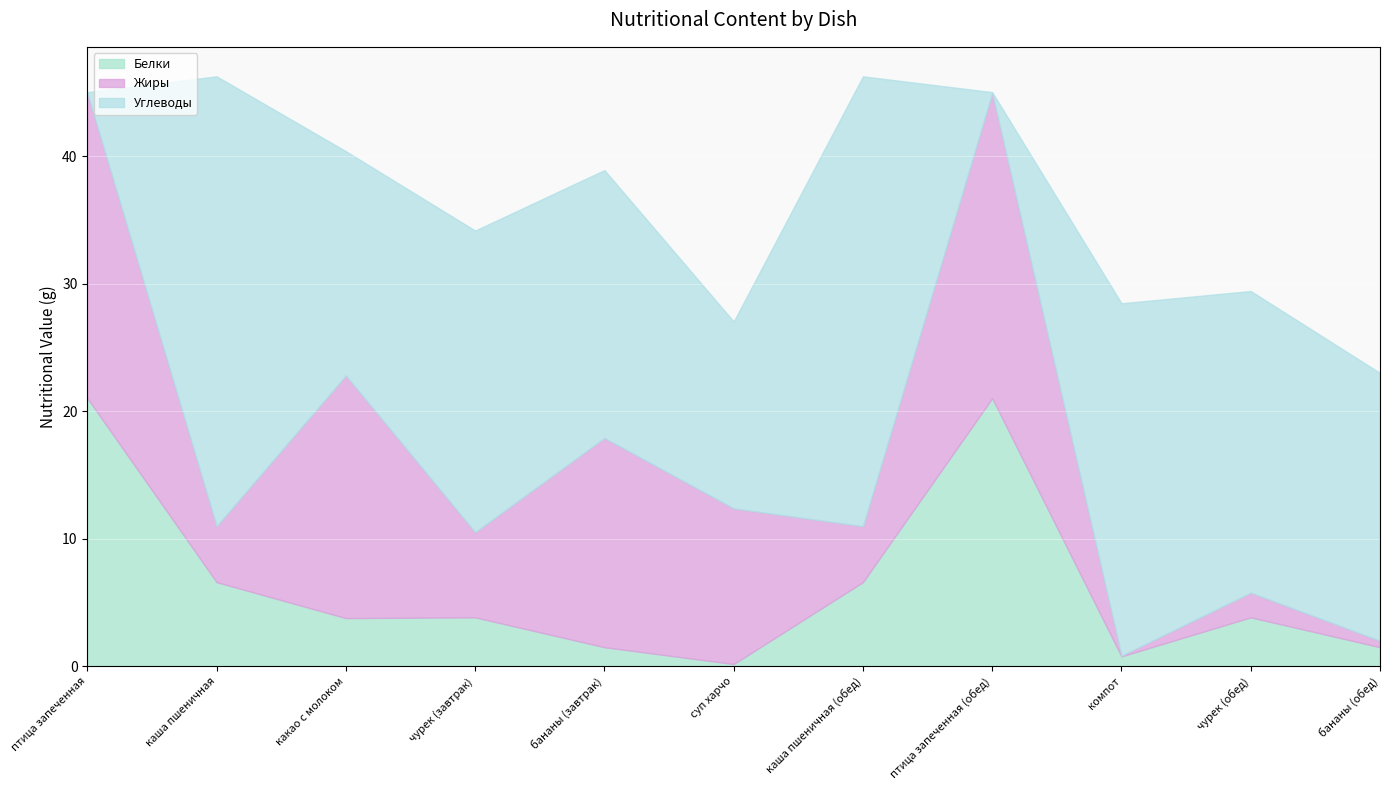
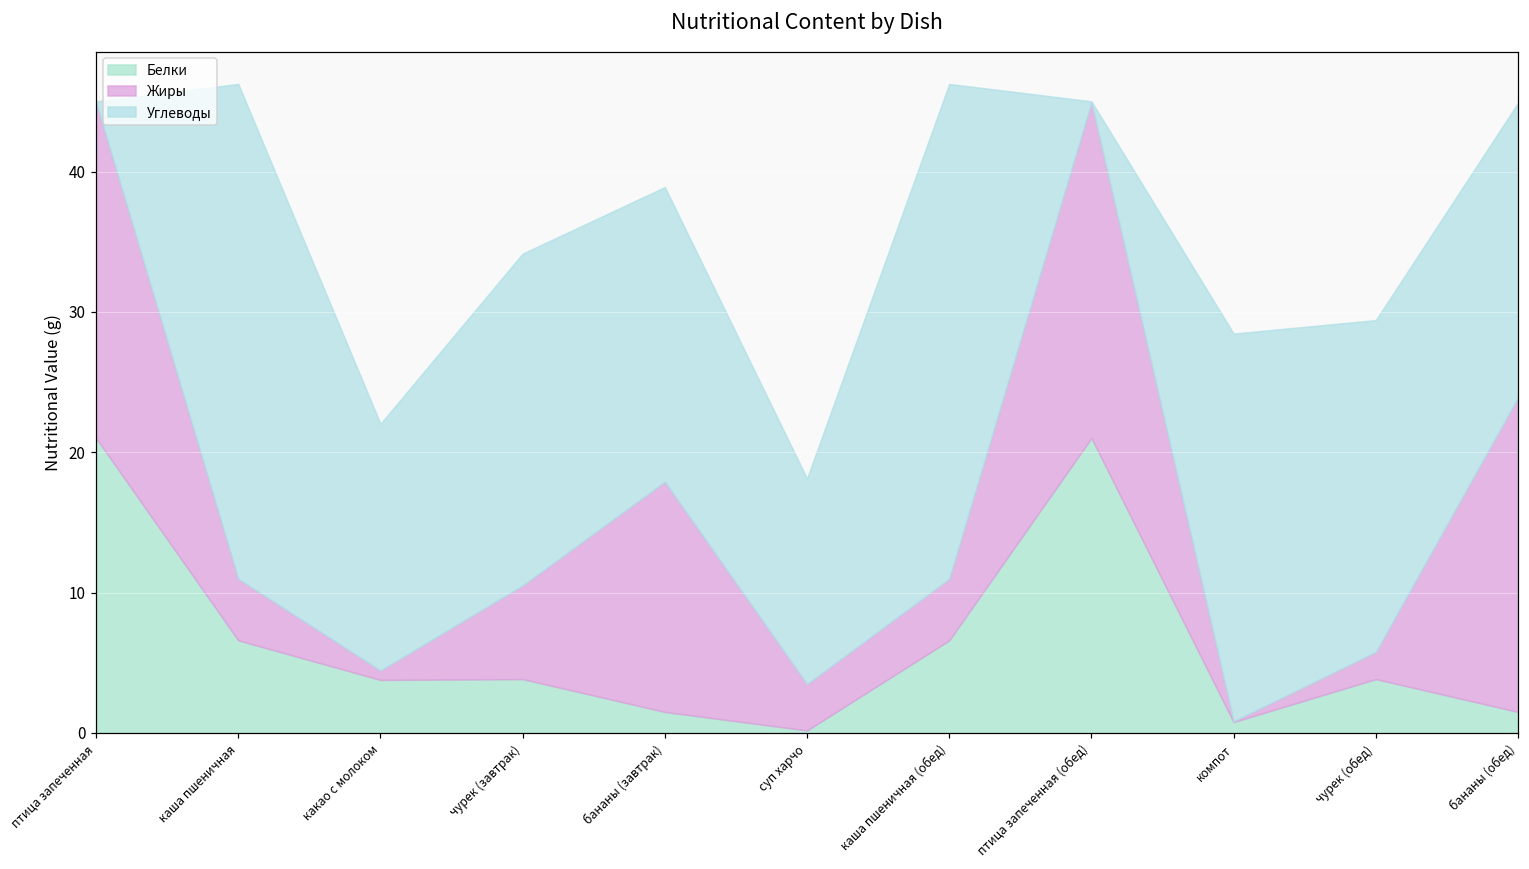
Жиры, какао с молоком: 19.0 -> 0.7
Жиры, суп харчо: 12.2 -> 3.3
Жиры, бананы (обед): 0.5 -> 22.4
